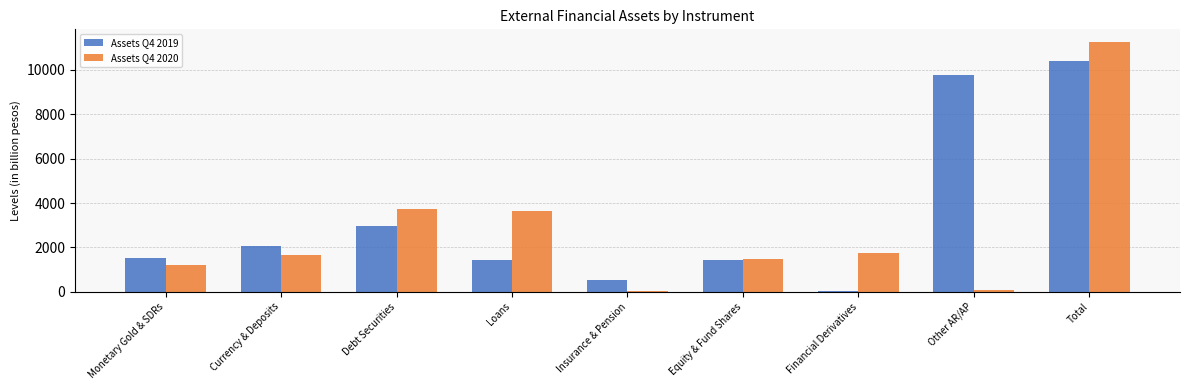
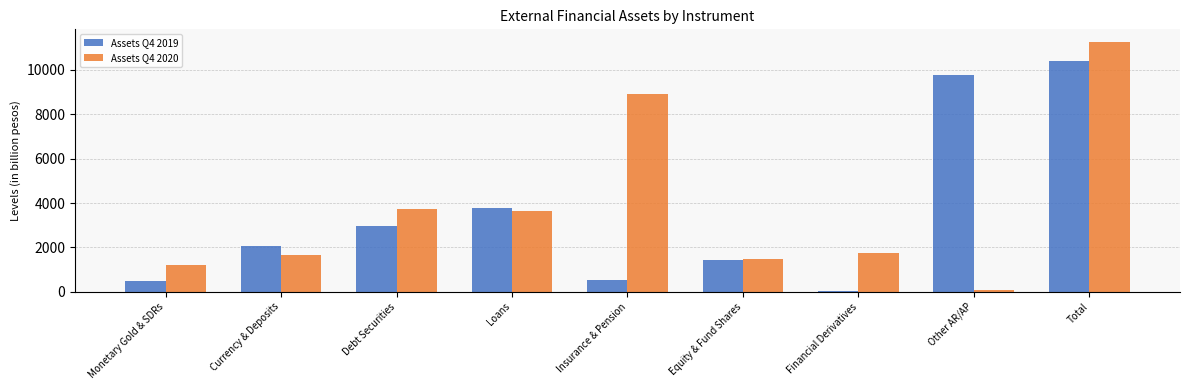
Assets Q4 2019, Monetary Gold & SDRs: 1500 -> 500
Assets Q4 2019, Loans: 1400 -> 3800
Assets Q4 2020, Insurance & Pension: 0 -> 8900
